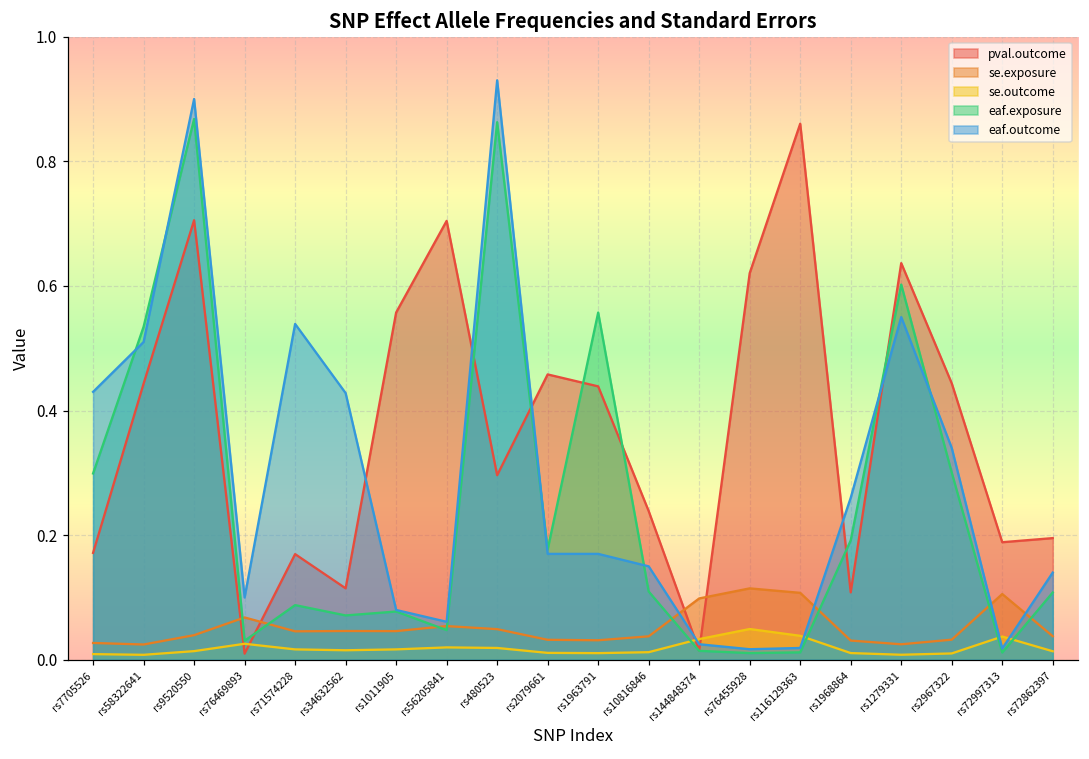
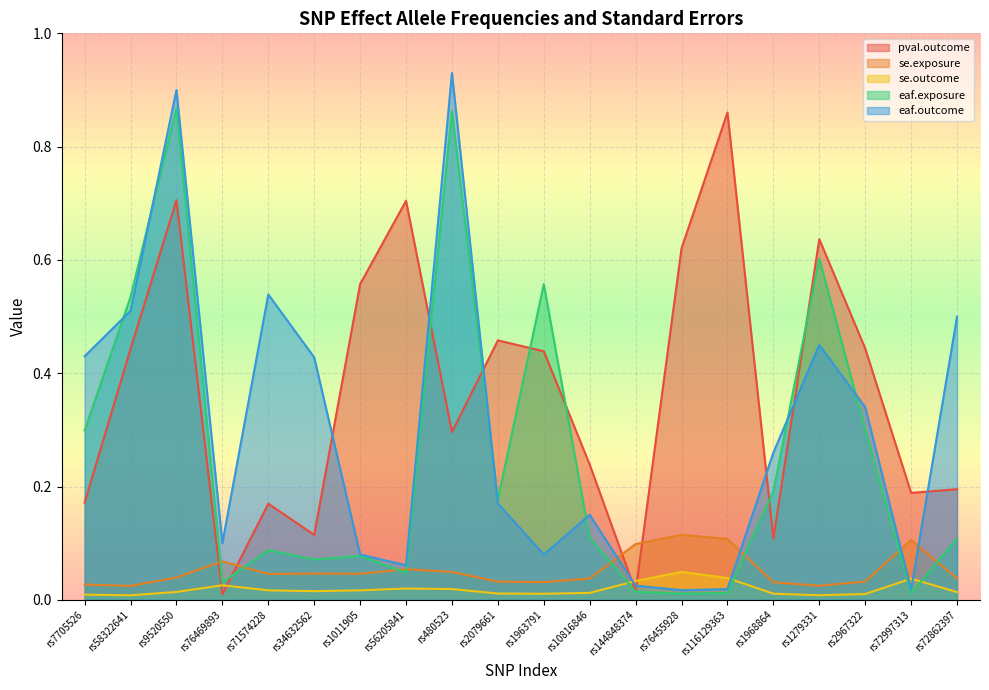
eaf.outcome, rs1963791: 0.17 -> 0.08
eaf.outcome, rs1279331: 0.55 -> 0.45
eaf.outcome, rs72862397: 0.14 -> 0.50
